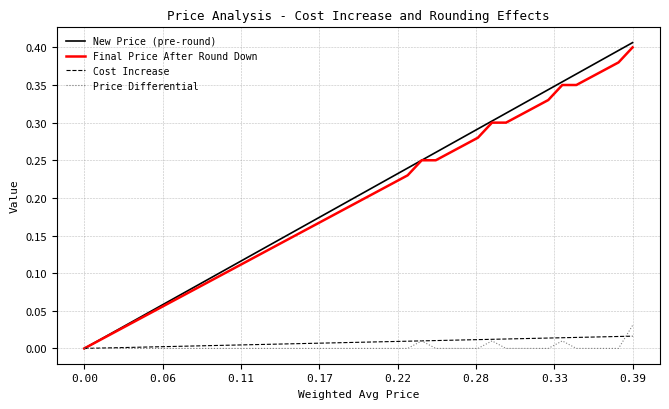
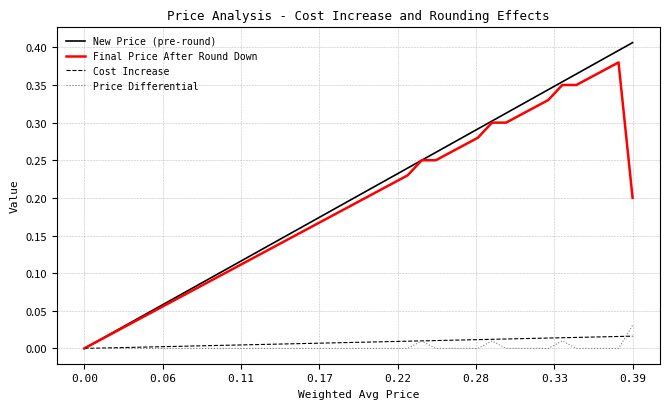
Final Price After Round Down, 0.39: 0.4 -> 0.2
